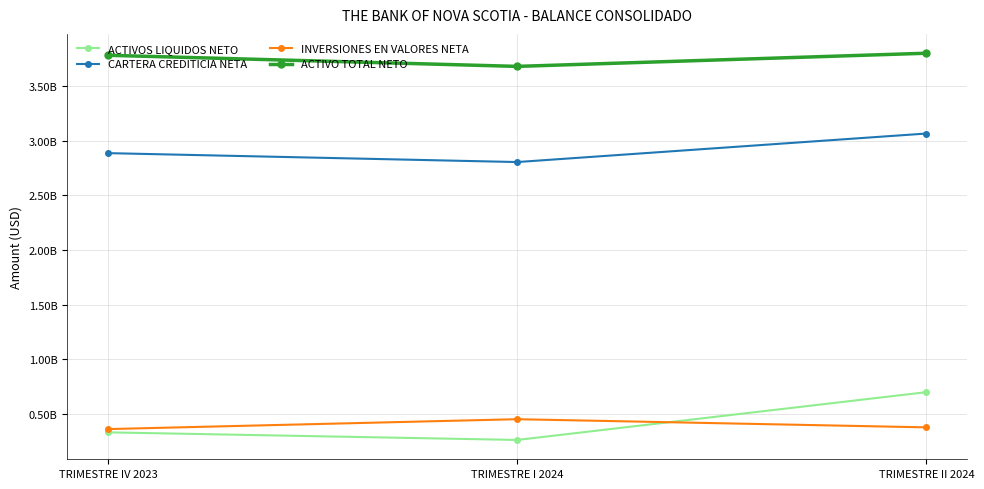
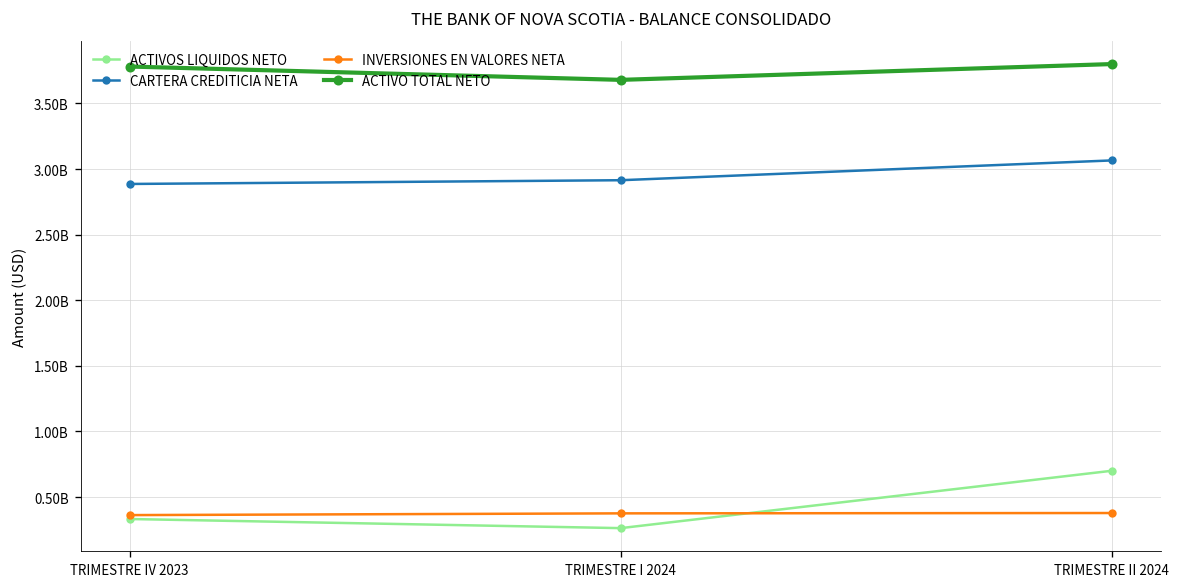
CARTERA CREDITICIA NETA, TRIMESTRE I 2024: 2800000000 -> 2910000000
INVERSIONES EN VALORES NETA, TRIMESTRE I 2024: 450000000 -> 380000000
